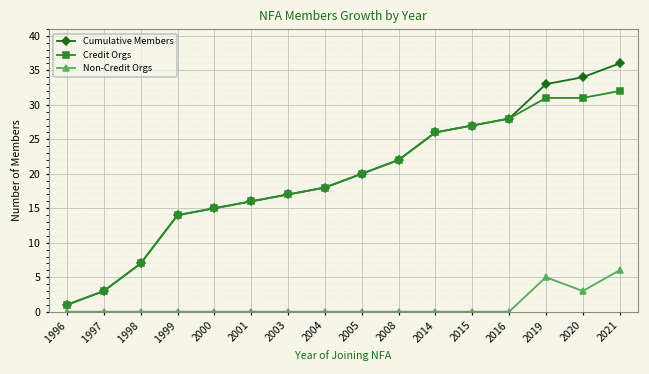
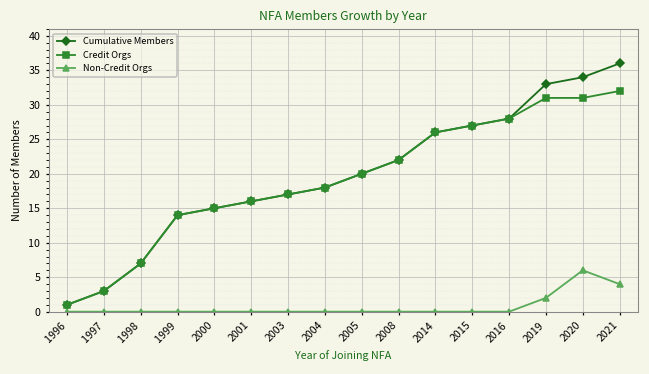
Non-Credit Orgs, 2019: 5 -> 2
Non-Credit Orgs, 2020: 3 -> 6
Non-Credit Orgs, 2021: 6 -> 4
